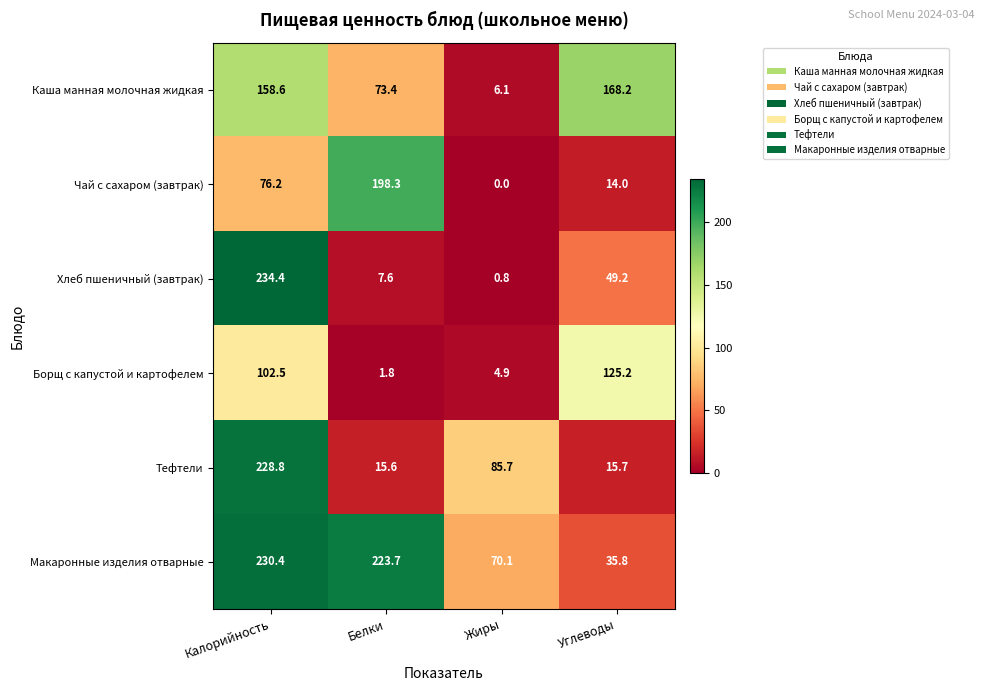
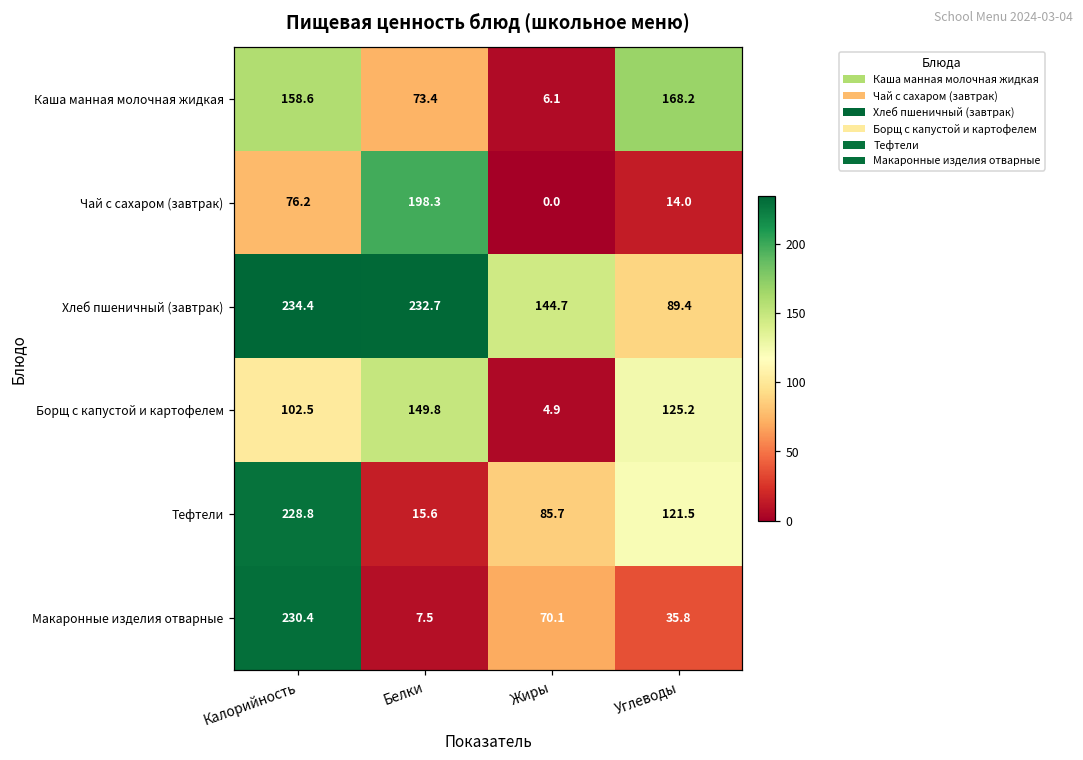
Хлеб пшеничный (завтрак), Белки: 7.6 -> 232.7
Хлеб пшеничный (завтрак), Жиры: 0.8 -> 144.7
Хлеб пшеничный (завтрак), Углеводы: 49.2 -> 89.4
Борщ с капустой и картофелем, Белки: 1.8 -> 149.8
Тефтели, Углеводы: 15.7 -> 121.5
Макаронные изделия отварные, Белки: 223.7 -> 7.5
